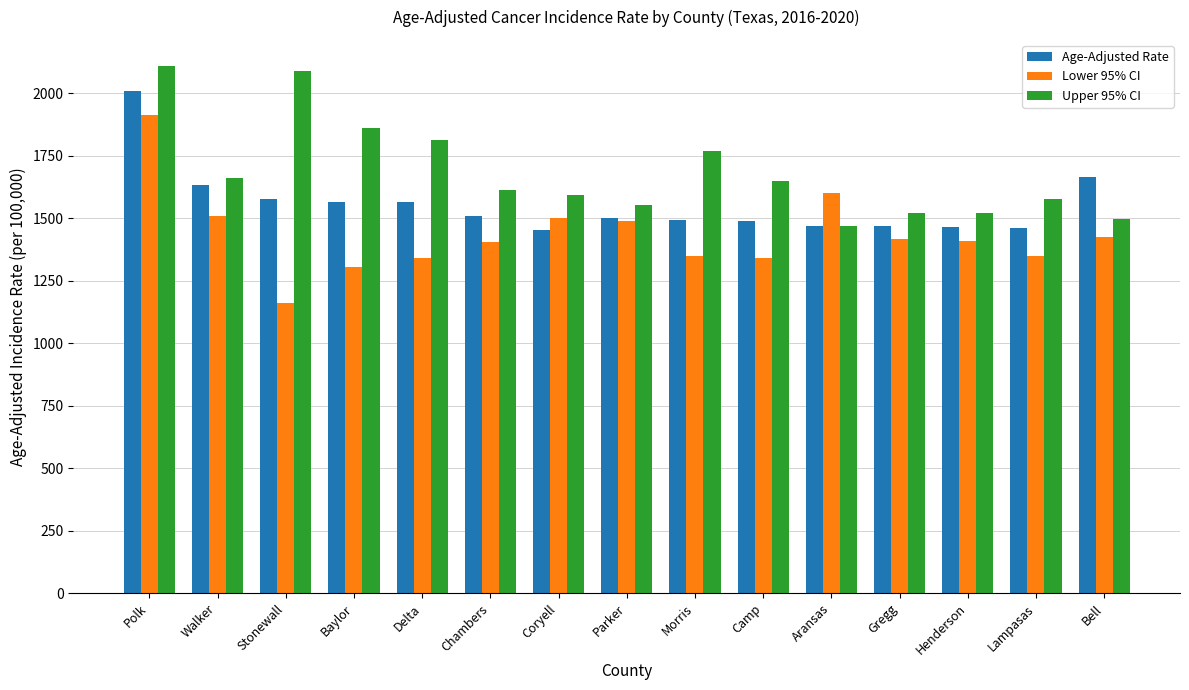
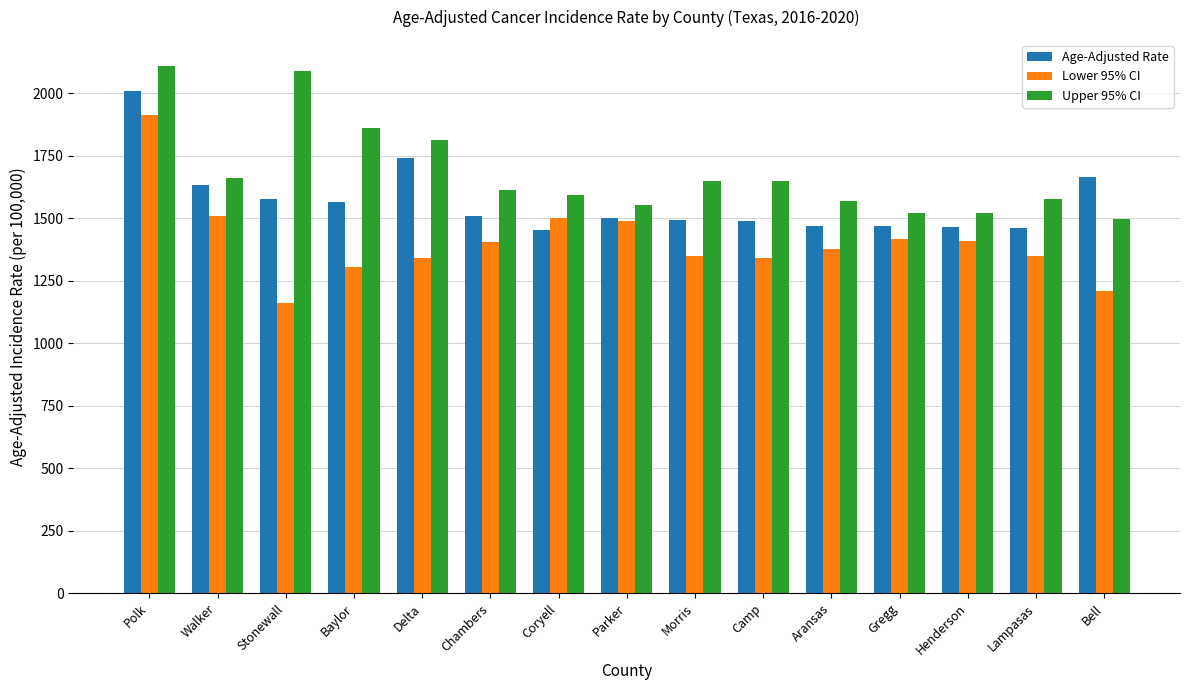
Age-Adjusted Rate, Delta: 1560 -> 1740
Upper 95% CI, Morris: 1770 -> 1650
Lower 95% CI, Aransas: 1600 -> 1380
Upper 95% CI, Aransas: 1470 -> 1570
Lower 95% CI, Bell: 1420 -> 1210
